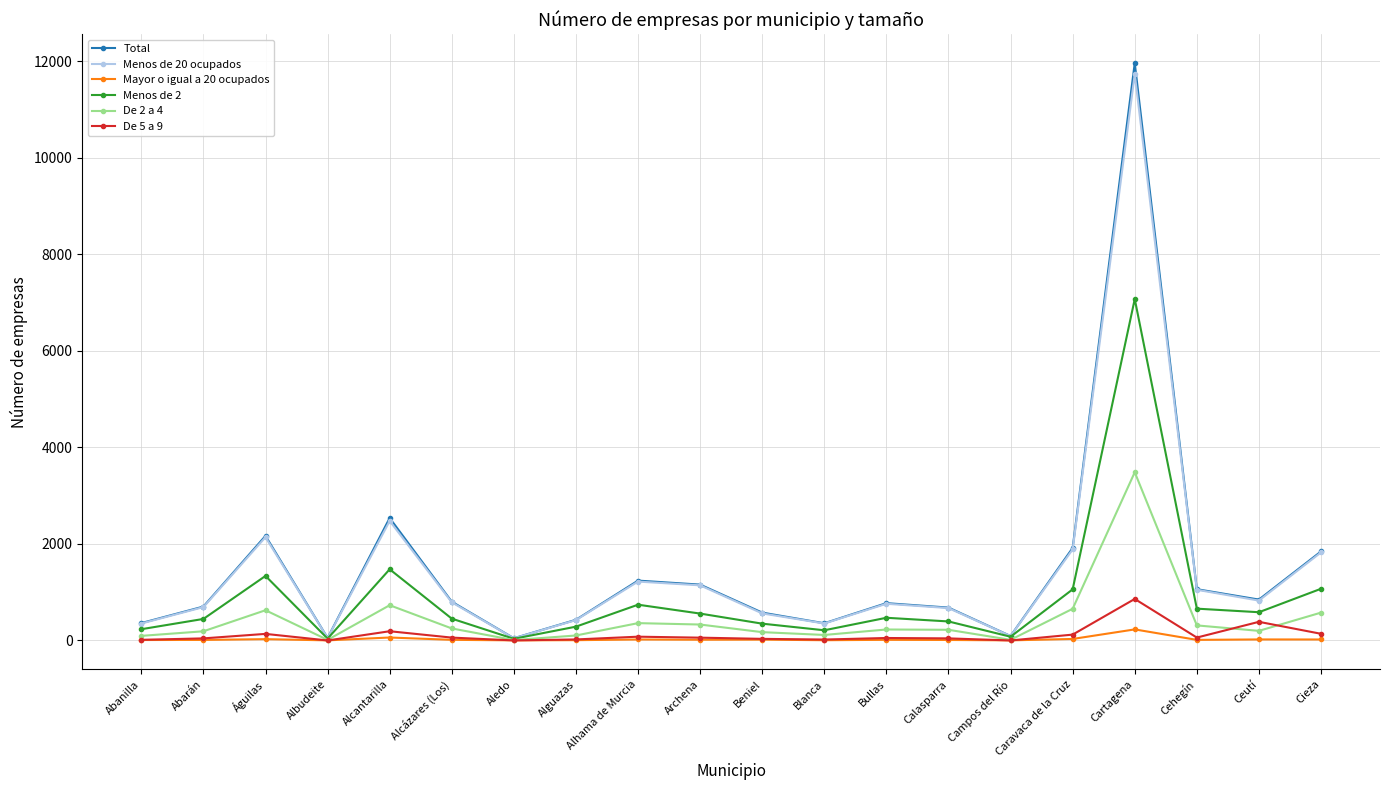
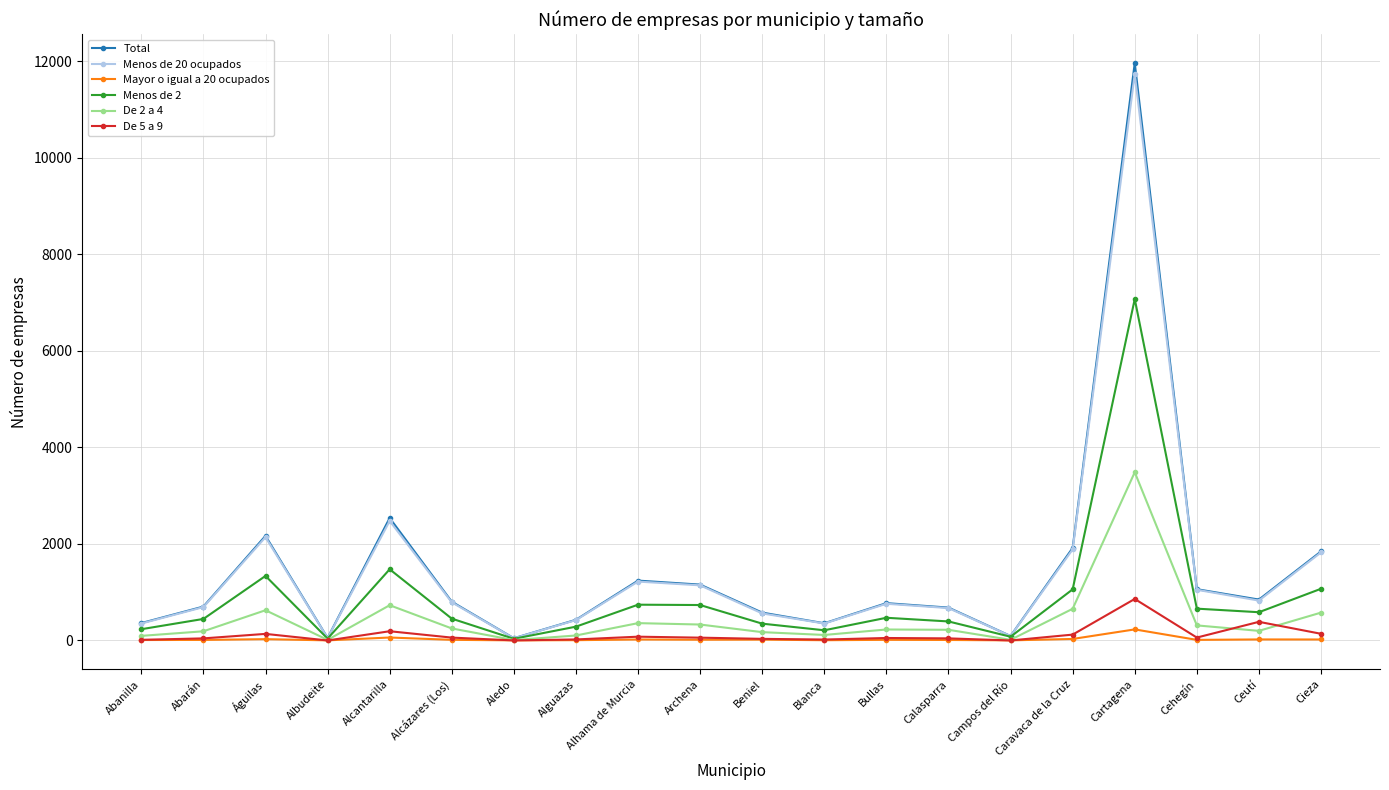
Menos de 2, Archena: 600 -> 700
